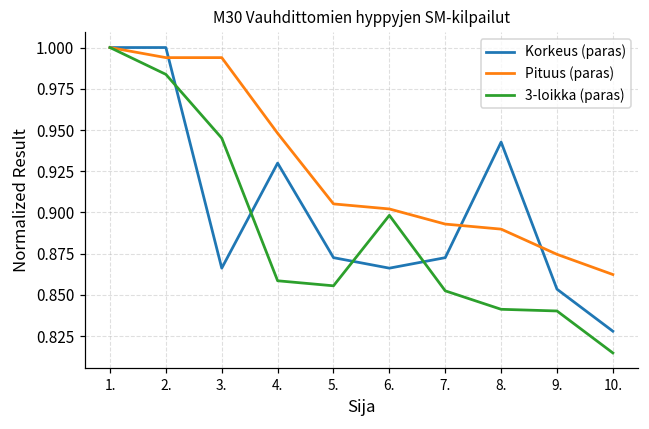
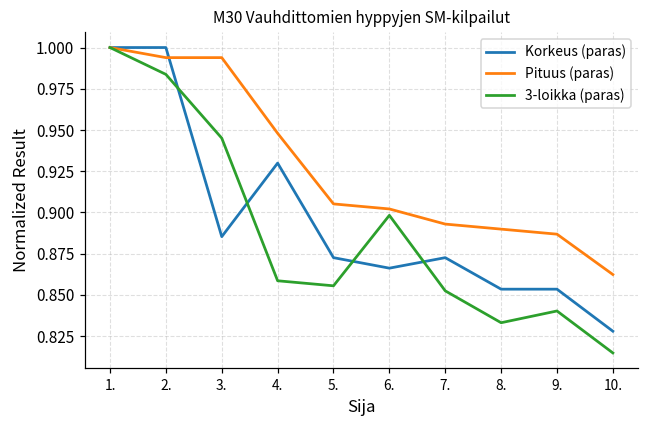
Korkeus (paras), 3.: 0.866 -> 0.885
Korkeus (paras), 8.: 0.943 -> 0.854
3-loikka (paras), 8.: 0.841 -> 0.833
Pituus (paras), 9.: 0.875 -> 0.887
